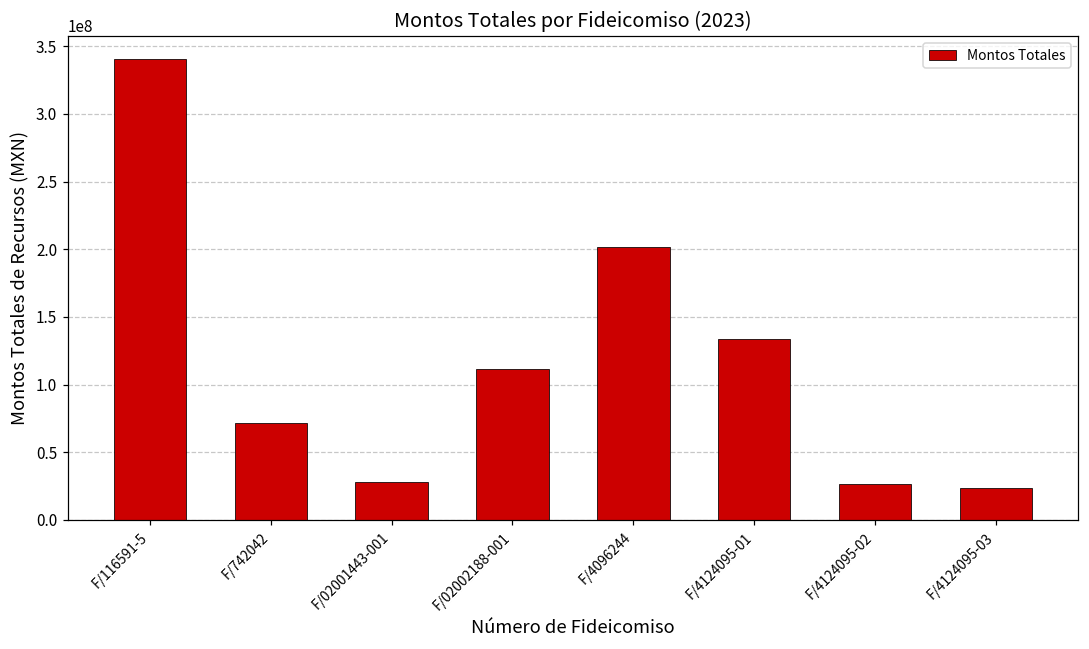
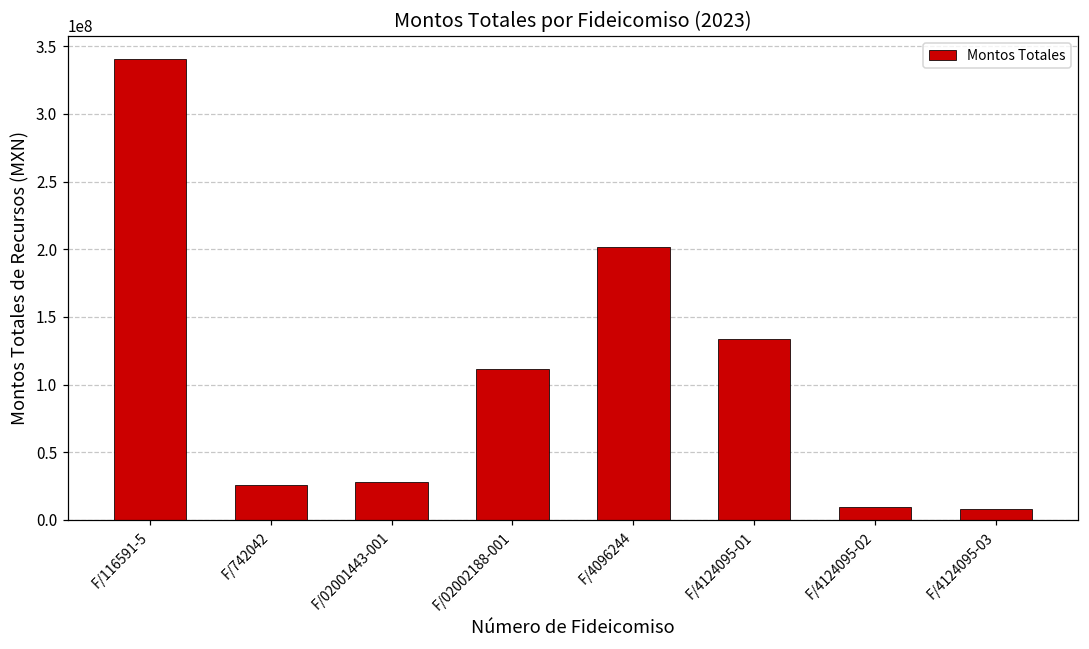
F/742042: 71000000 -> 26000000
F/4124095-02: 26000000 -> 9000000
F/4124095-03: 23000000 -> 8000000
